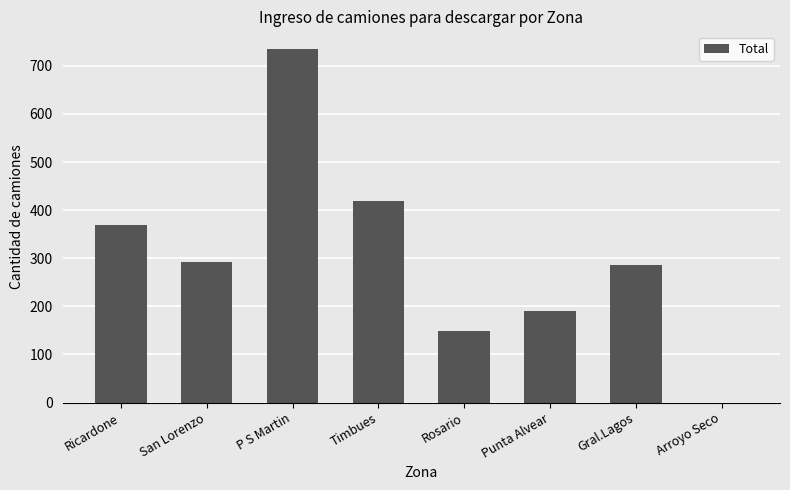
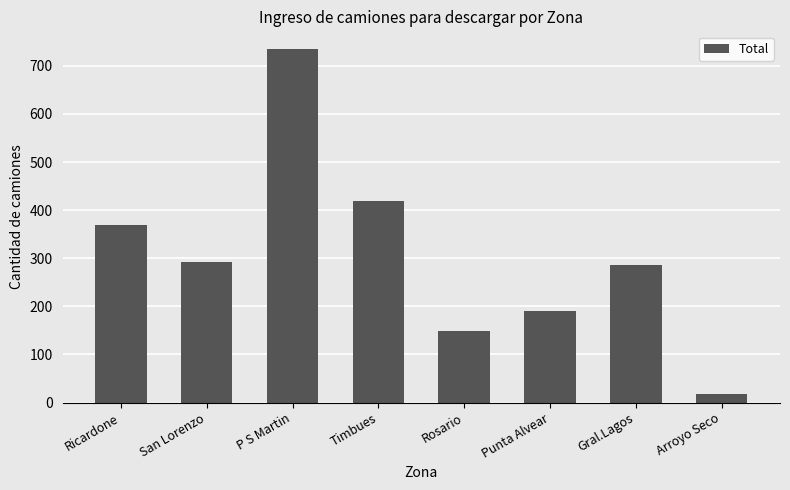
Arroyo Seco: 0 -> 20
